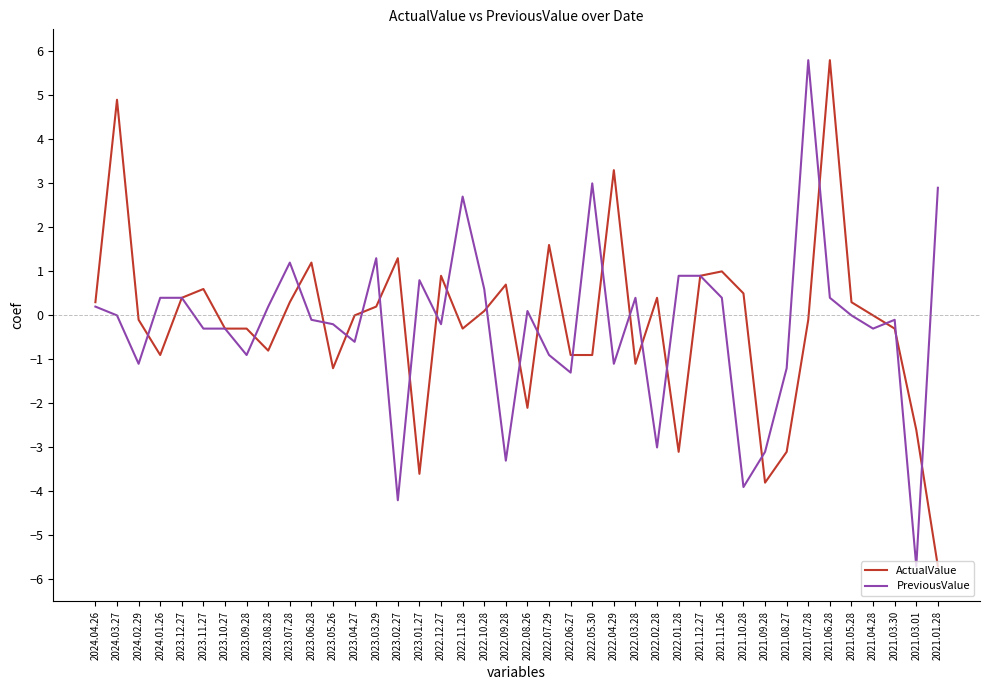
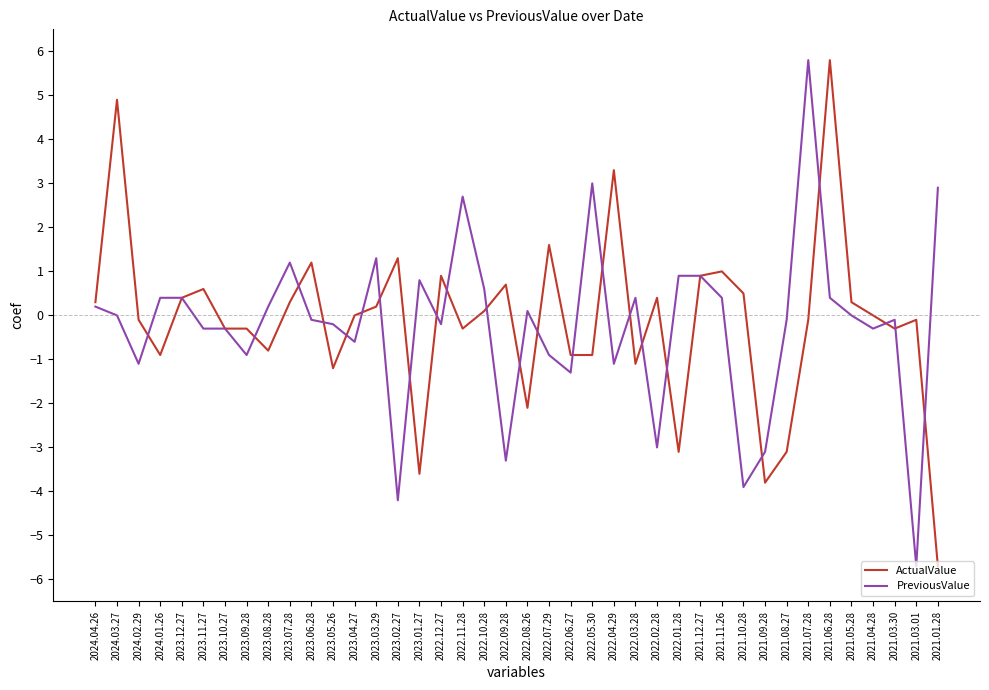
PreviousValue, 2021.08.27: -1.2 -> -0.1
ActualValue, 2021.03.01: -2.6 -> -0.1
